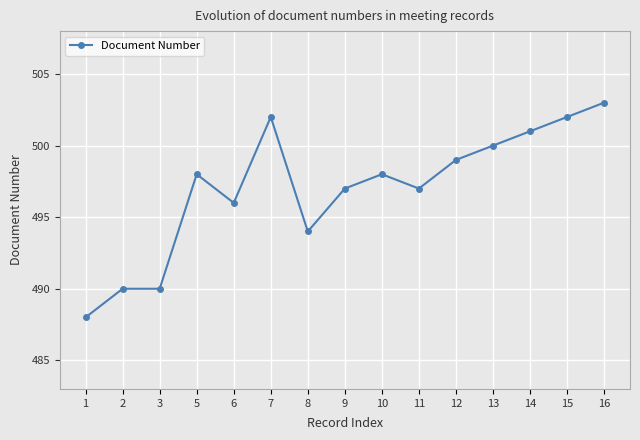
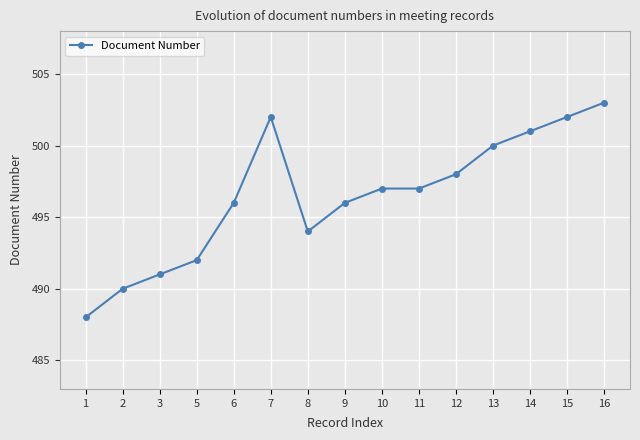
3: 490 -> 491
5: 498 -> 492
9: 497 -> 496
10: 498 -> 497
12: 499 -> 498
